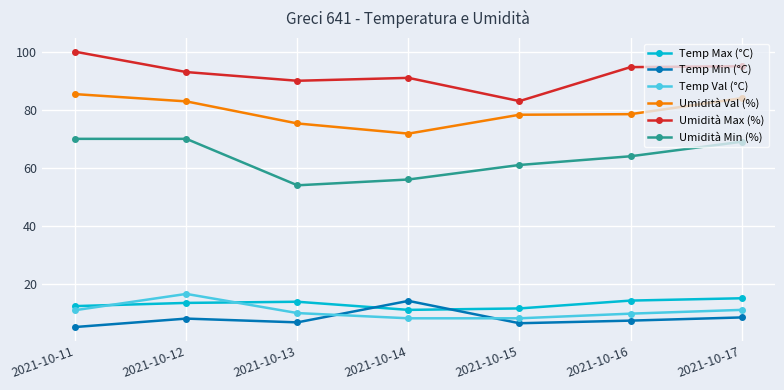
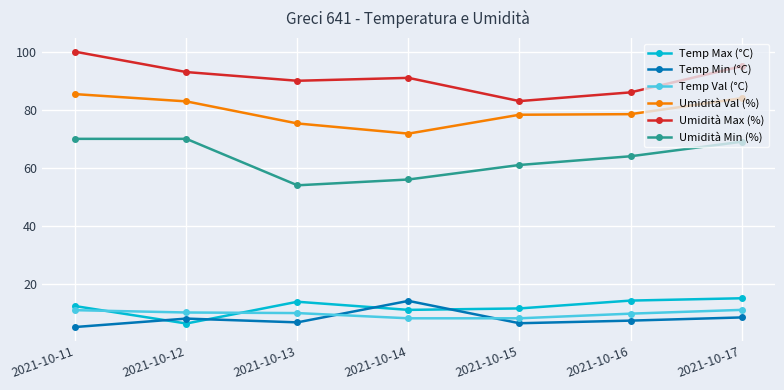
Temp Max (°C), 2021-10-12: 14 -> 6
Temp Val (°C), 2021-10-12: 17 -> 10
Umidità Max (%), 2021-10-16: 95 -> 86
